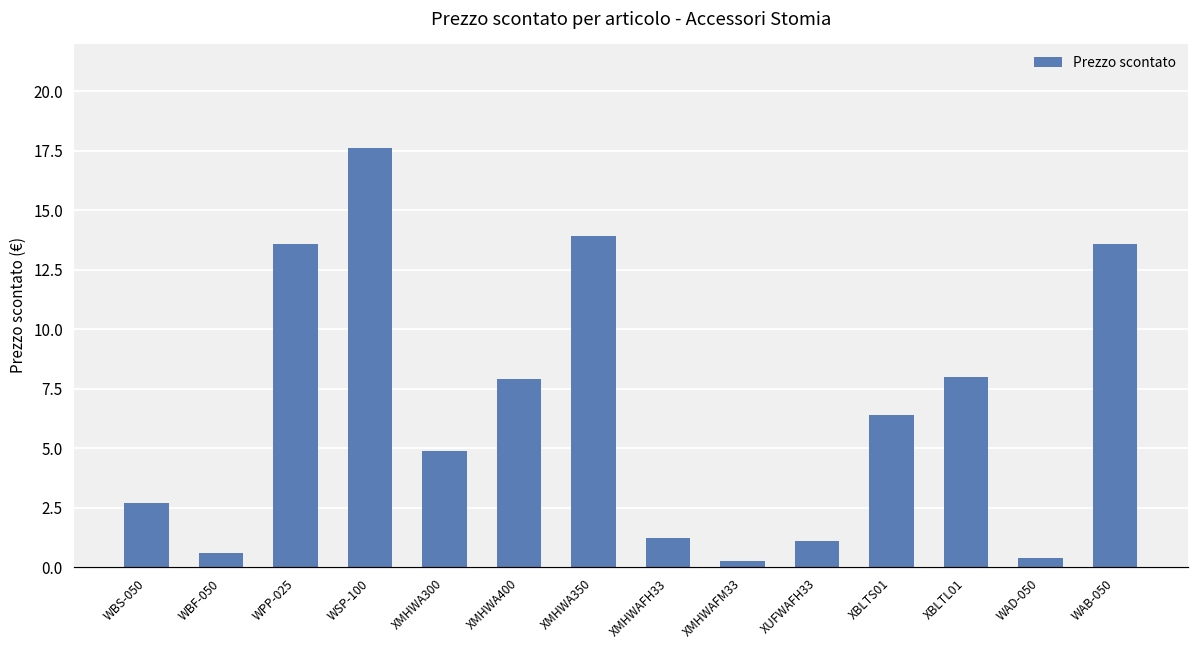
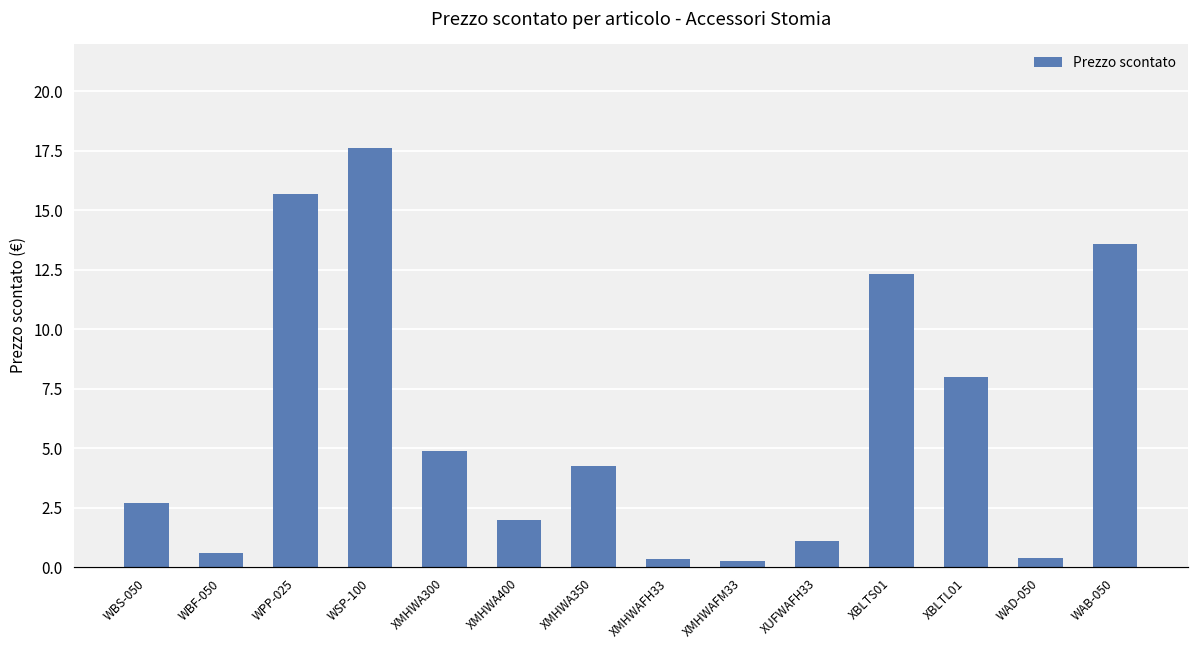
WPP-025: 13.6 -> 15.7
XMHWA400: 7.9 -> 2.0
XMHWA350: 13.9 -> 4.2
XMHWAFH33: 1.2 -> 0.3
XBLTS01: 6.4 -> 12.3
